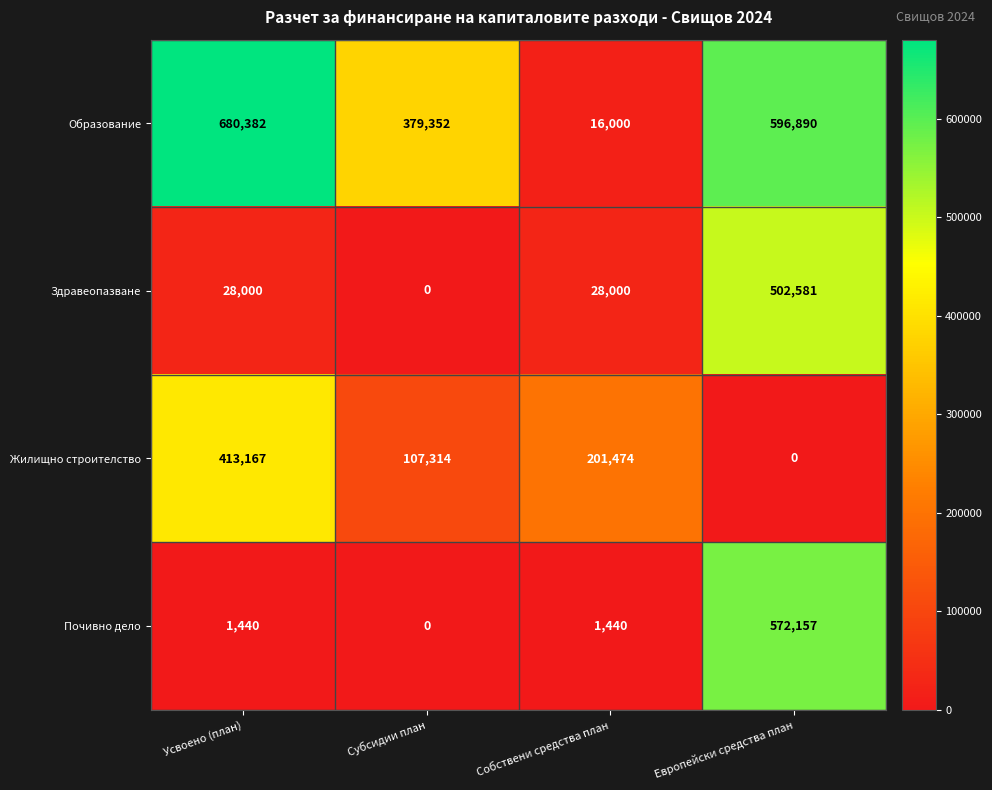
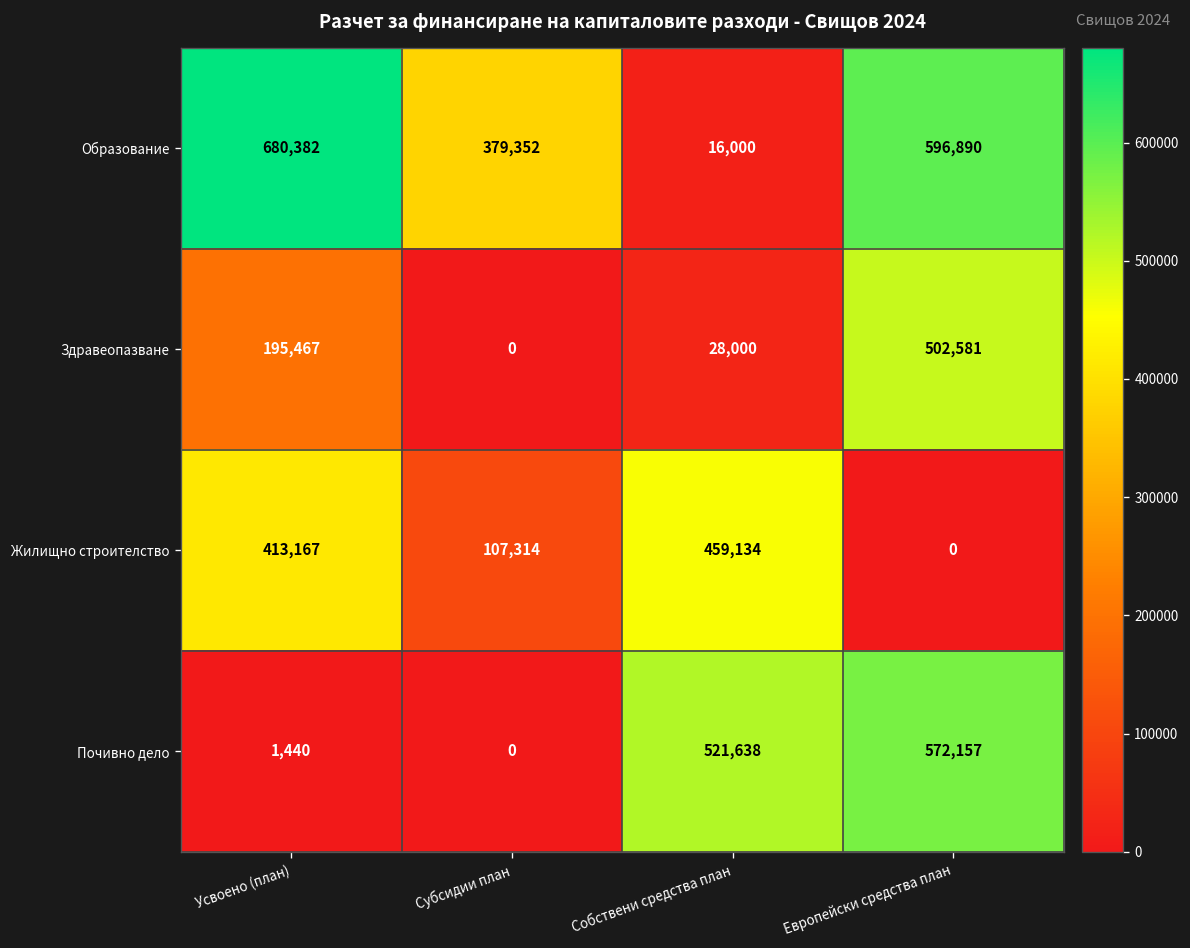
Здравеопазване, Усвоено (план): 28,000 -> 195,467
Жилищно строителство, Собствени средства план: 201,474 -> 459,134
Почивно дело, Собствени средства план: 1,440 -> 521,638
